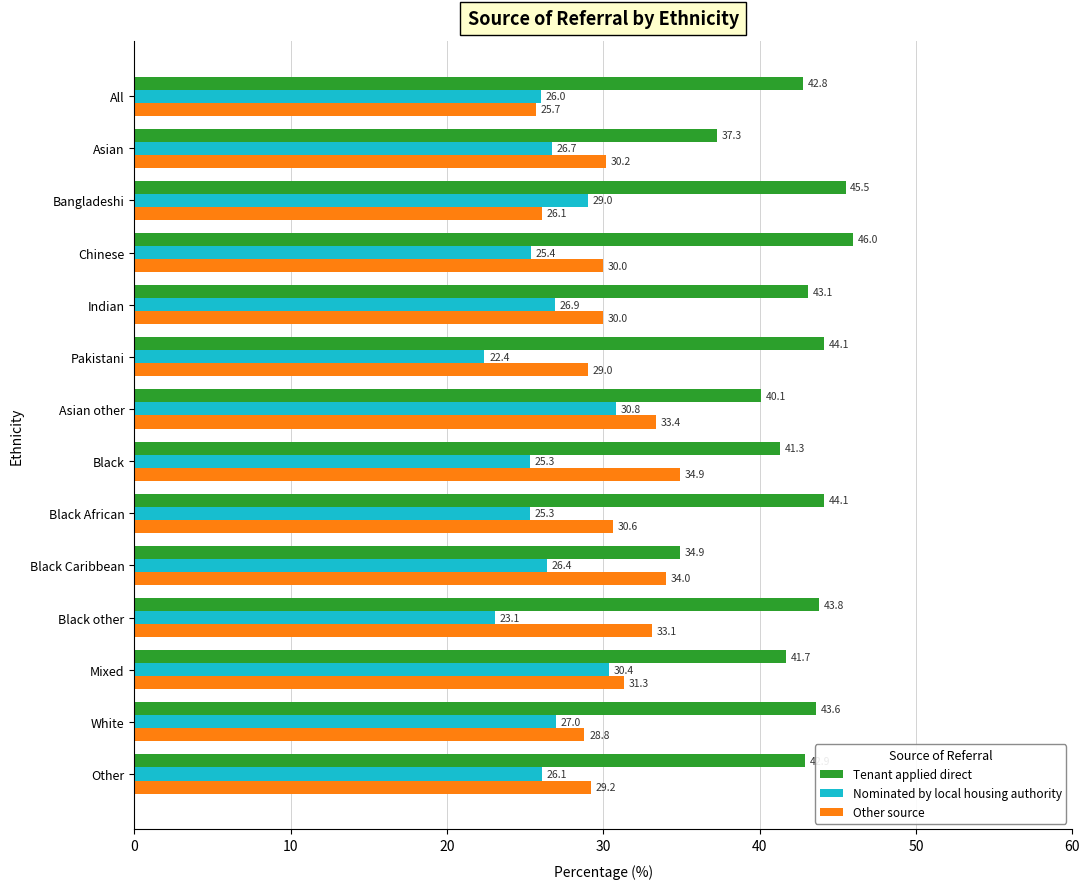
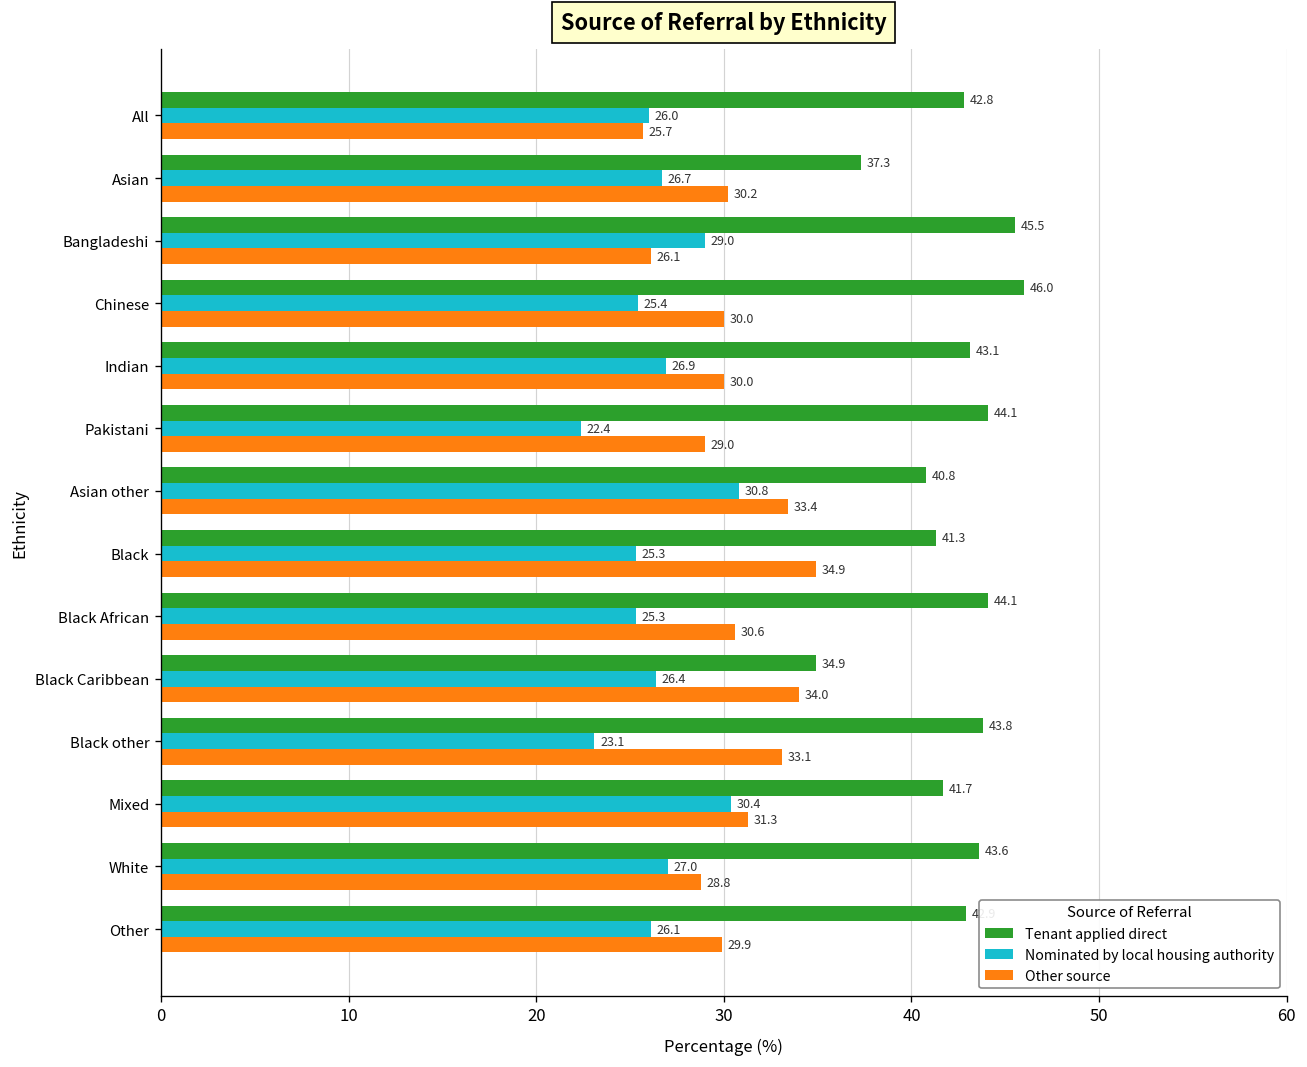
Tenant applied direct, Asian other: 40.1 -> 40.8
Other source, Other: 29.2 -> 29.9
